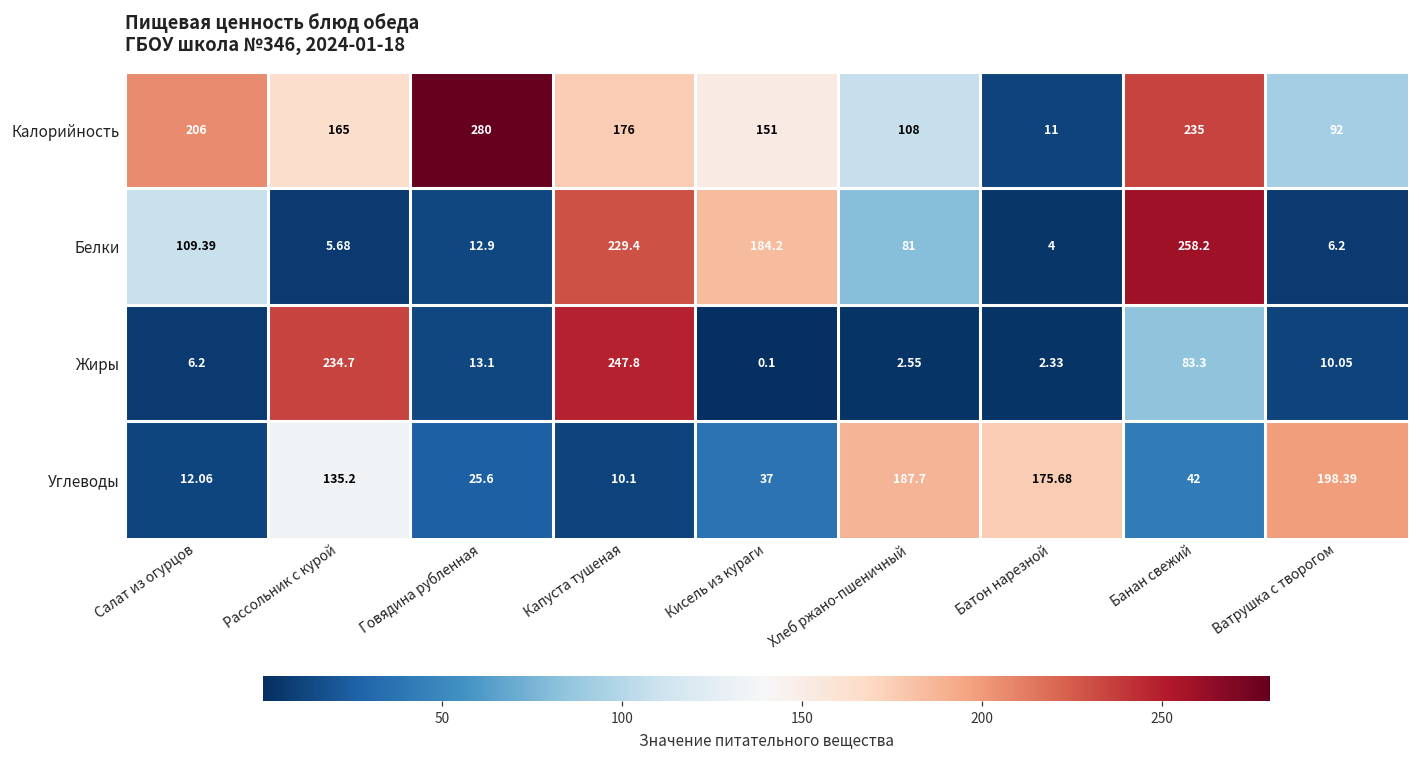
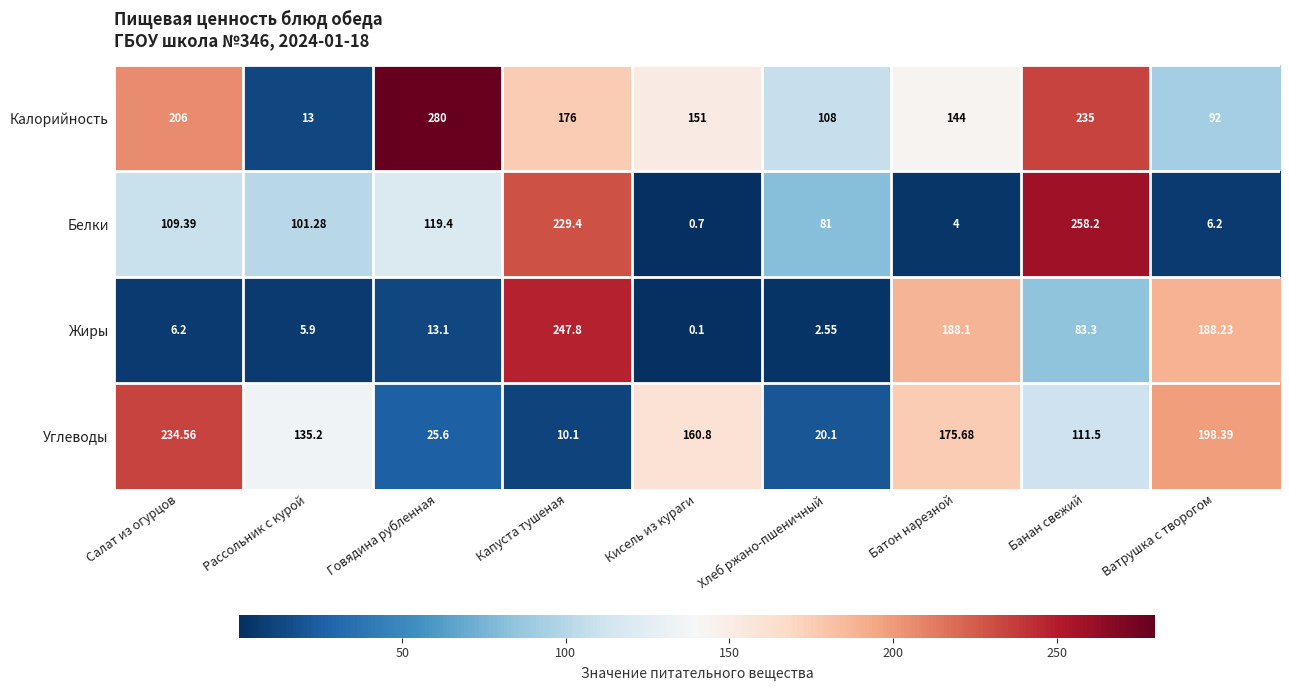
Калорийность, Рассольник с курой: 165 -> 13
Калорийность, Батон нарезной: 11 -> 144
Белки, Рассольник с курой: 5.68 -> 101.28
Белки, Говядина рубленная: 12.9 -> 119.4
Белки, Кисель из кураги: 184.2 -> 0.7
Жиры, Рассольник с курой: 234.7 -> 5.9
Жиры, Батон нарезной: 2.33 -> 188.1
Жиры, Ватрушка с творогом: 10.05 -> 188.23
Углеводы, Салат из огурцов: 12.06 -> 234.56
Углеводы, Кисель из кураги: 37 -> 160.8
Углеводы, Хлеб ржано-пшеничный: 187.7 -> 20.1
Углеводы, Банан свежий: 42 -> 111.5
